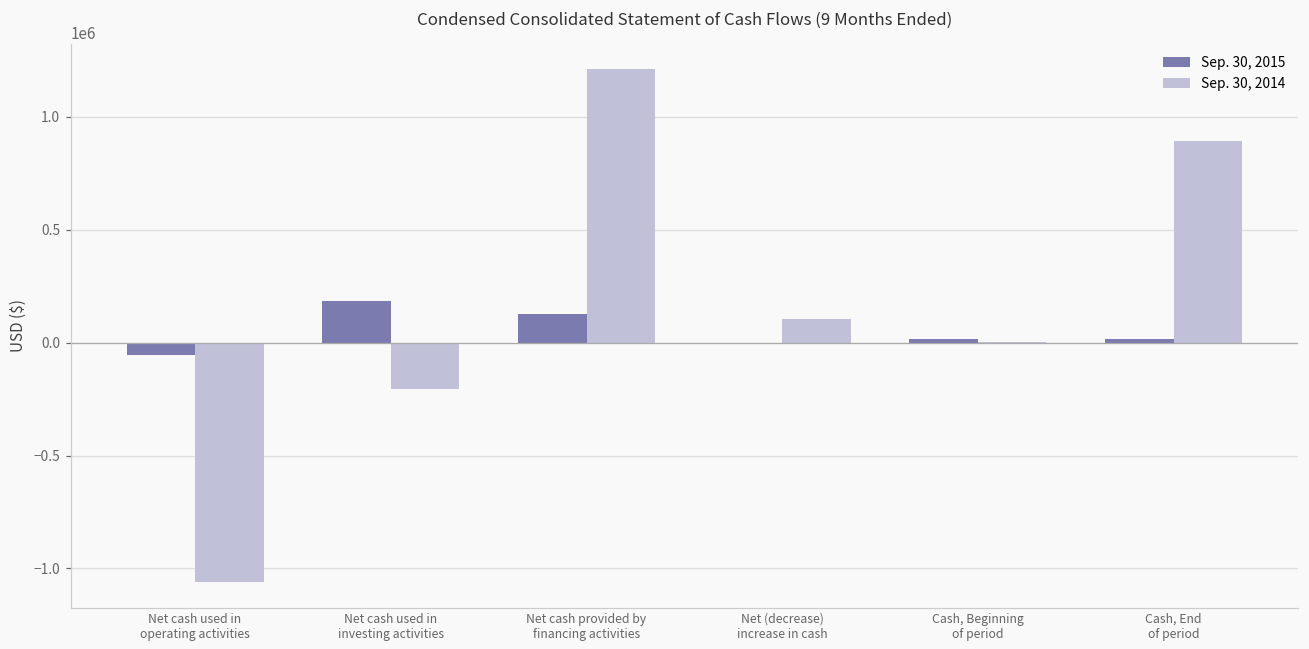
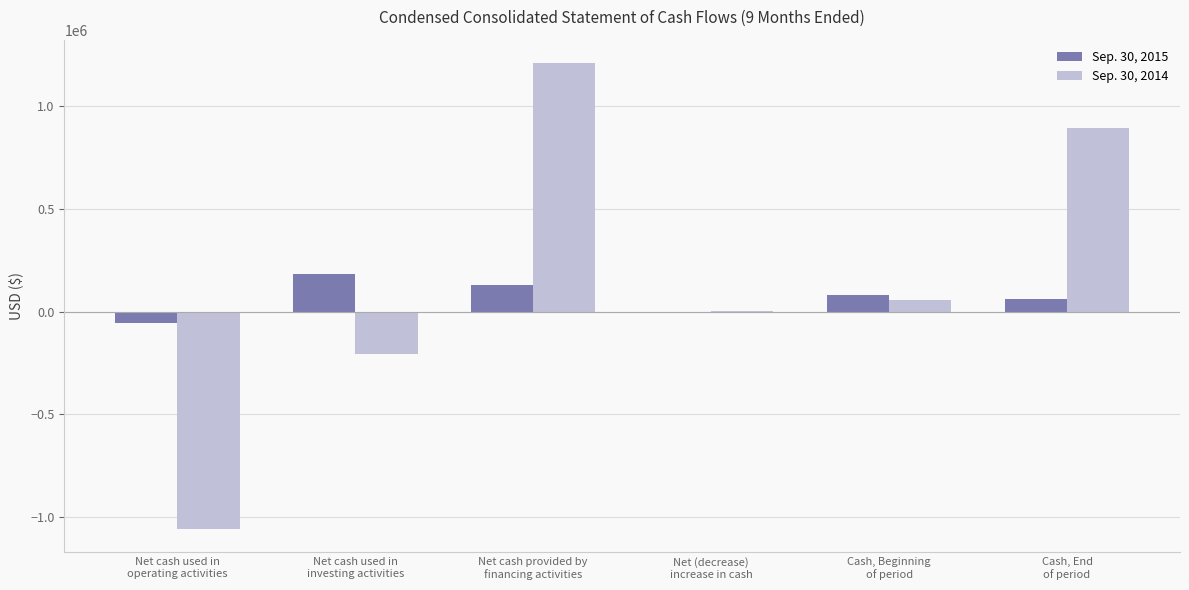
Sep. 30, 2014, Net (decrease) increase in cash: 110000 -> 0
Sep. 30, 2015, Cash, Beginning of period: 20000 -> 80000
Sep. 30, 2014, Cash, Beginning of period: 0 -> 60000
Sep. 30, 2015, Cash, End of period: 20000 -> 60000
